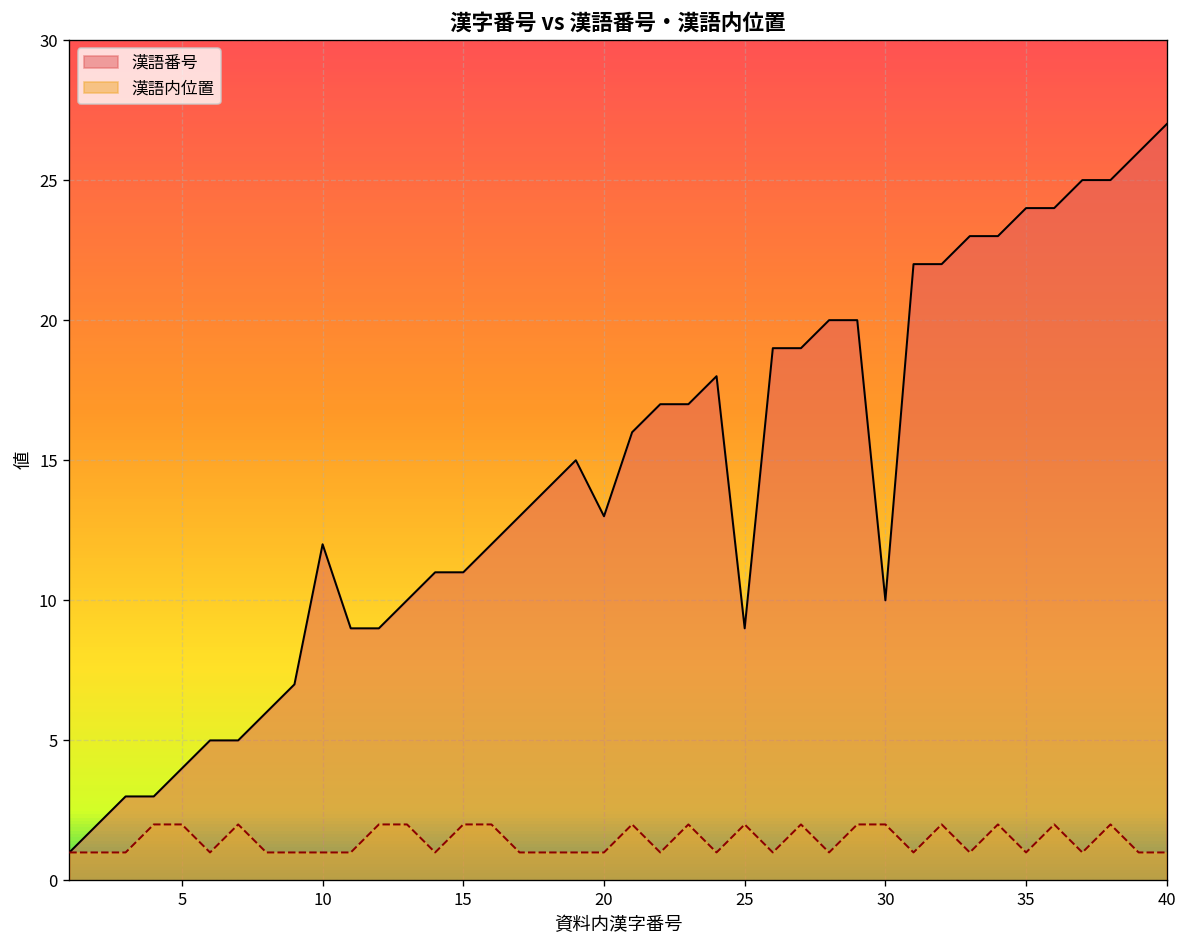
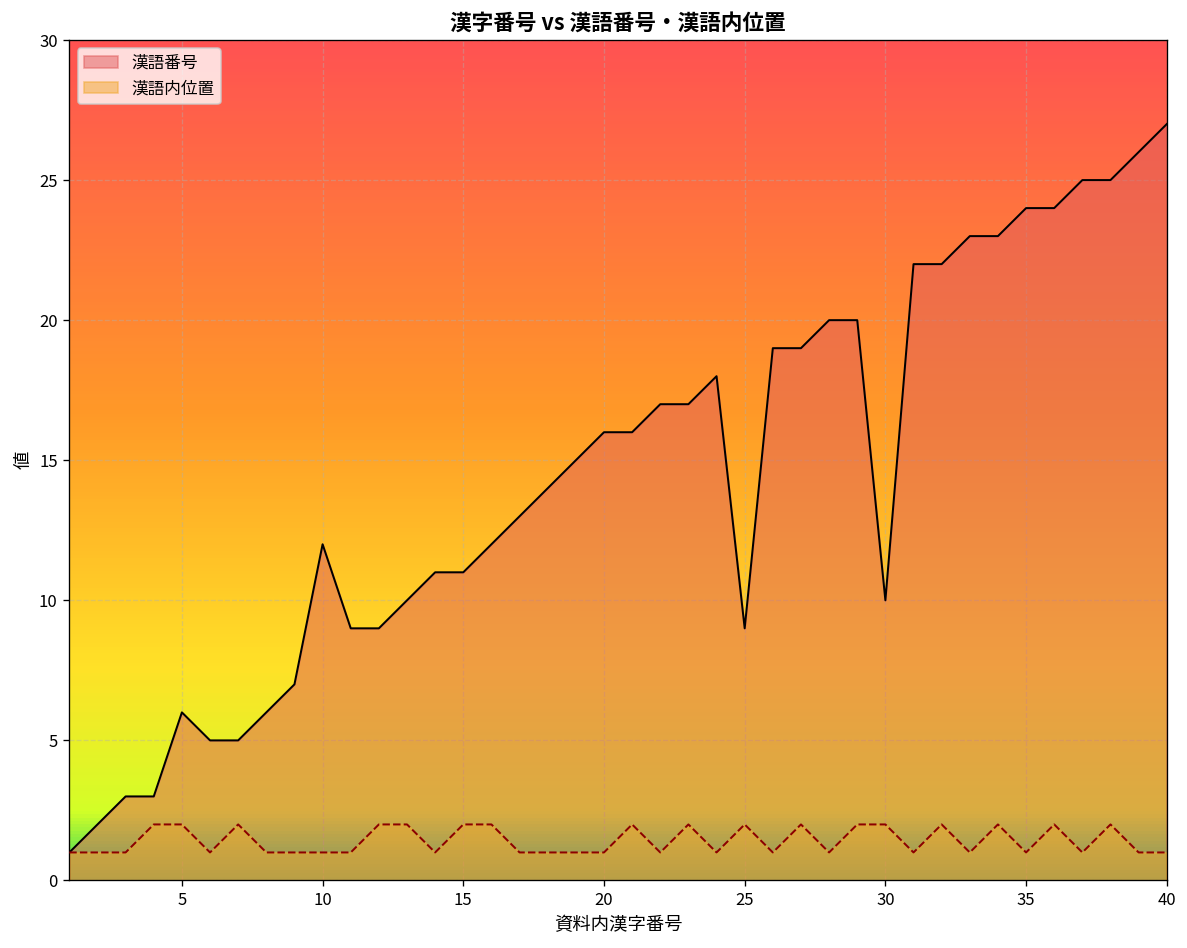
漢語番号, 5: 4 -> 6
漢語番号, 20: 13 -> 16
